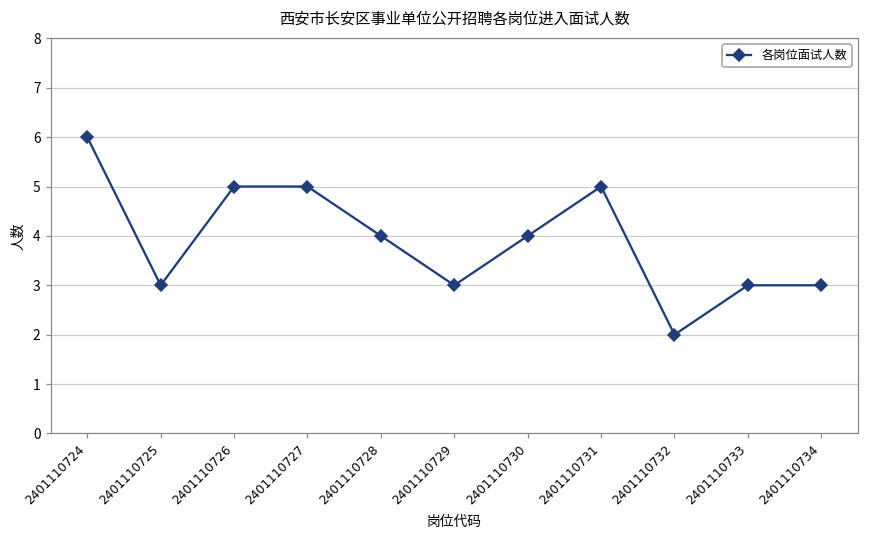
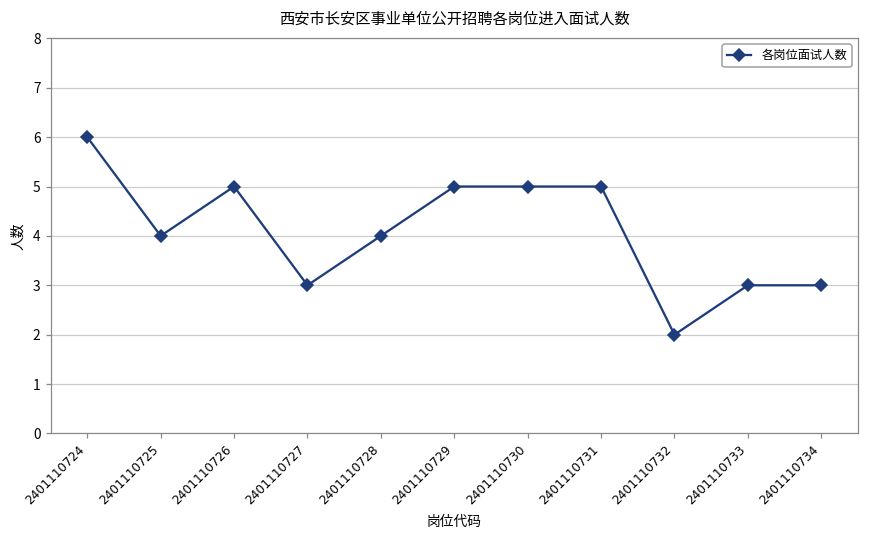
2401110725: 3 -> 4
2401110727: 5 -> 3
2401110729: 3 -> 5
2401110730: 4 -> 5
